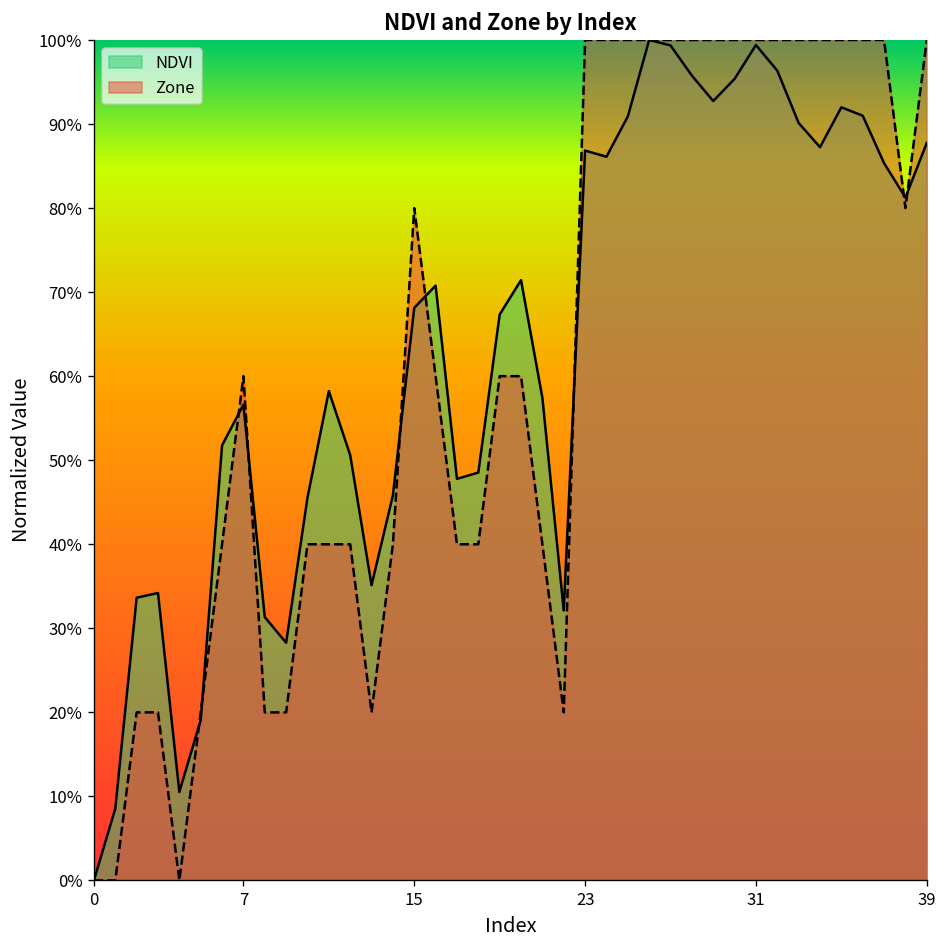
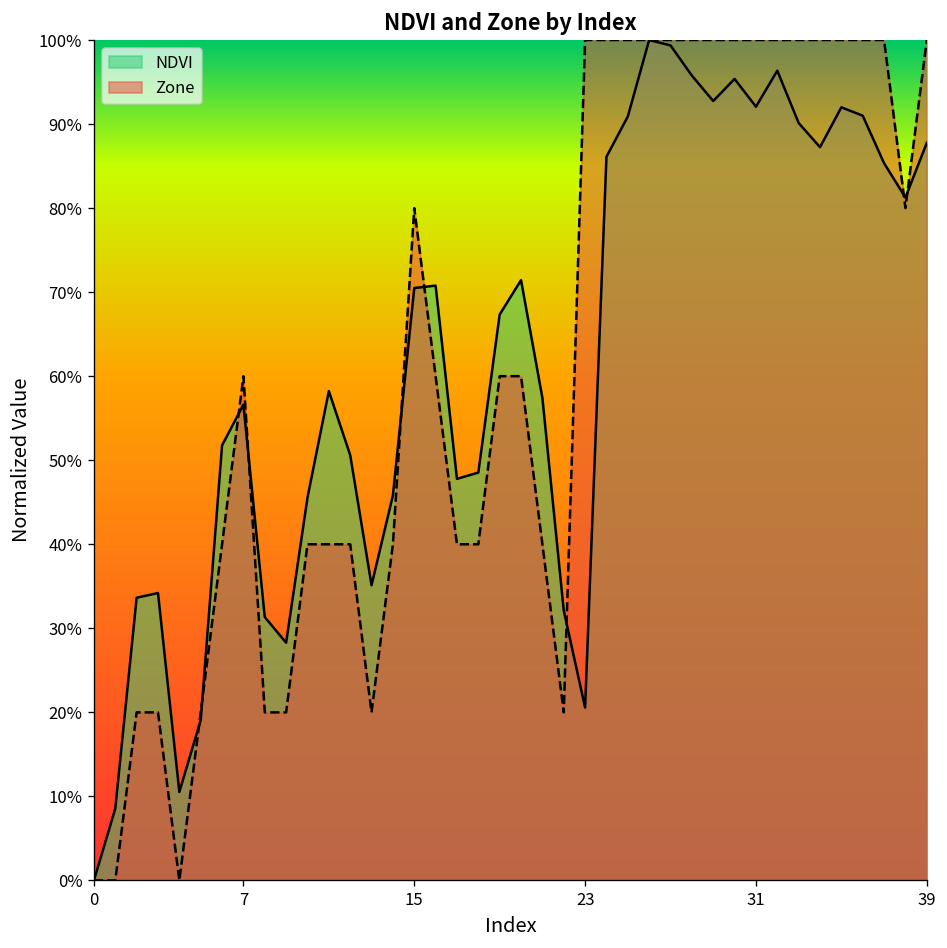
NDVI, 15: 68% -> 70%
NDVI, 23: 87% -> 21%
NDVI, 31: 99% -> 92%
